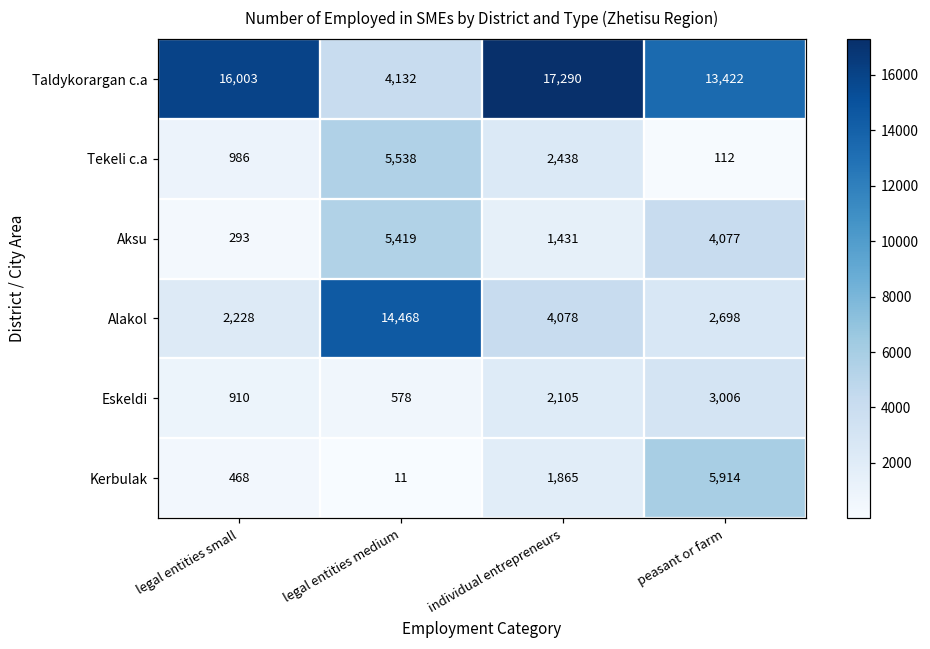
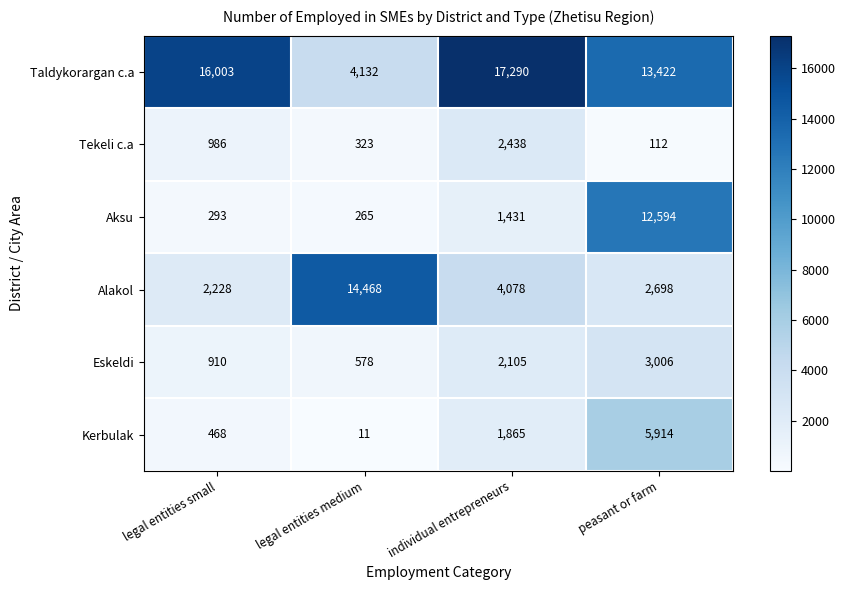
Tekeli c.a, legal entities medium: 5,538 -> 323
Aksu, legal entities medium: 5,419 -> 265
Aksu, peasant or farm: 4,077 -> 12,594
